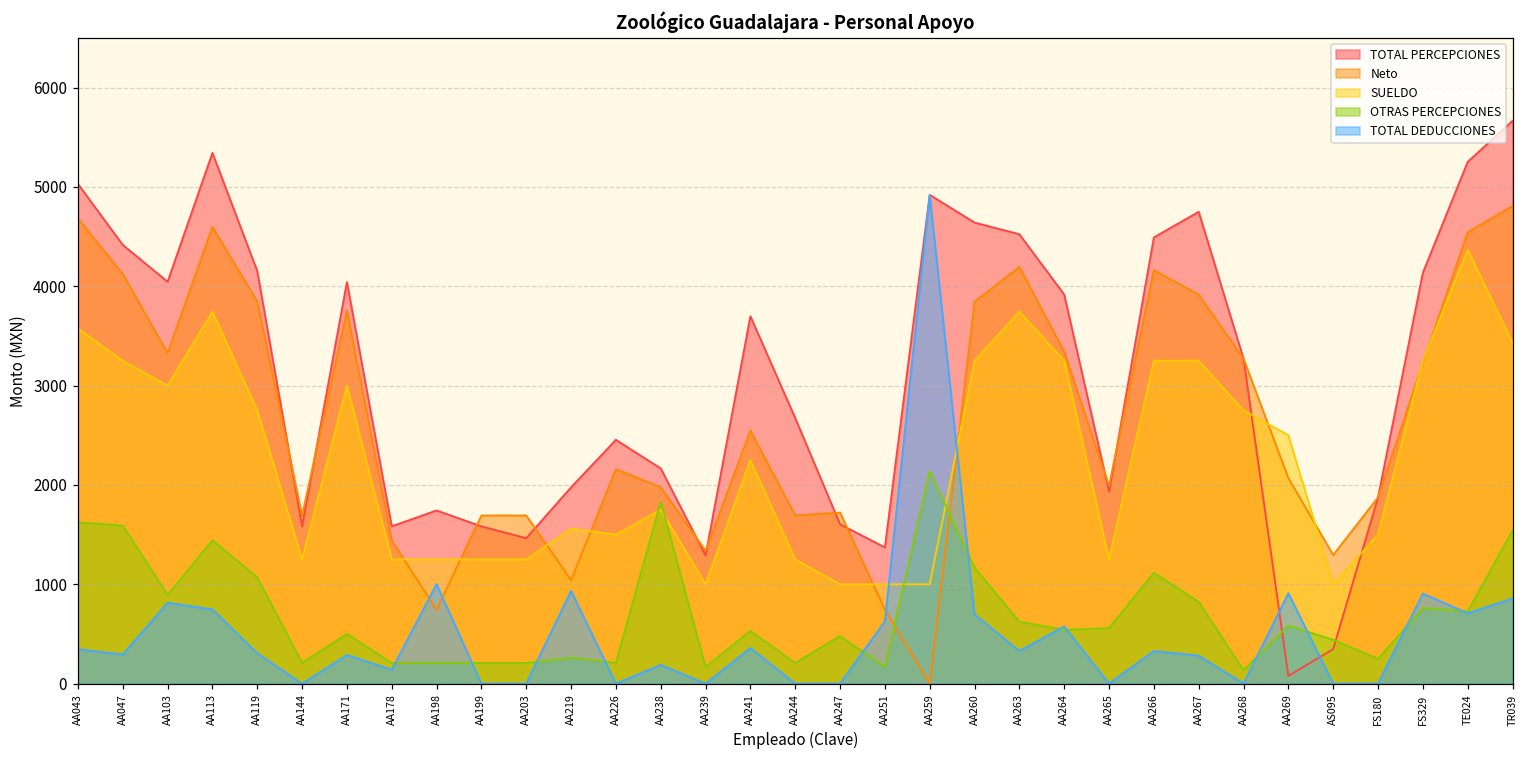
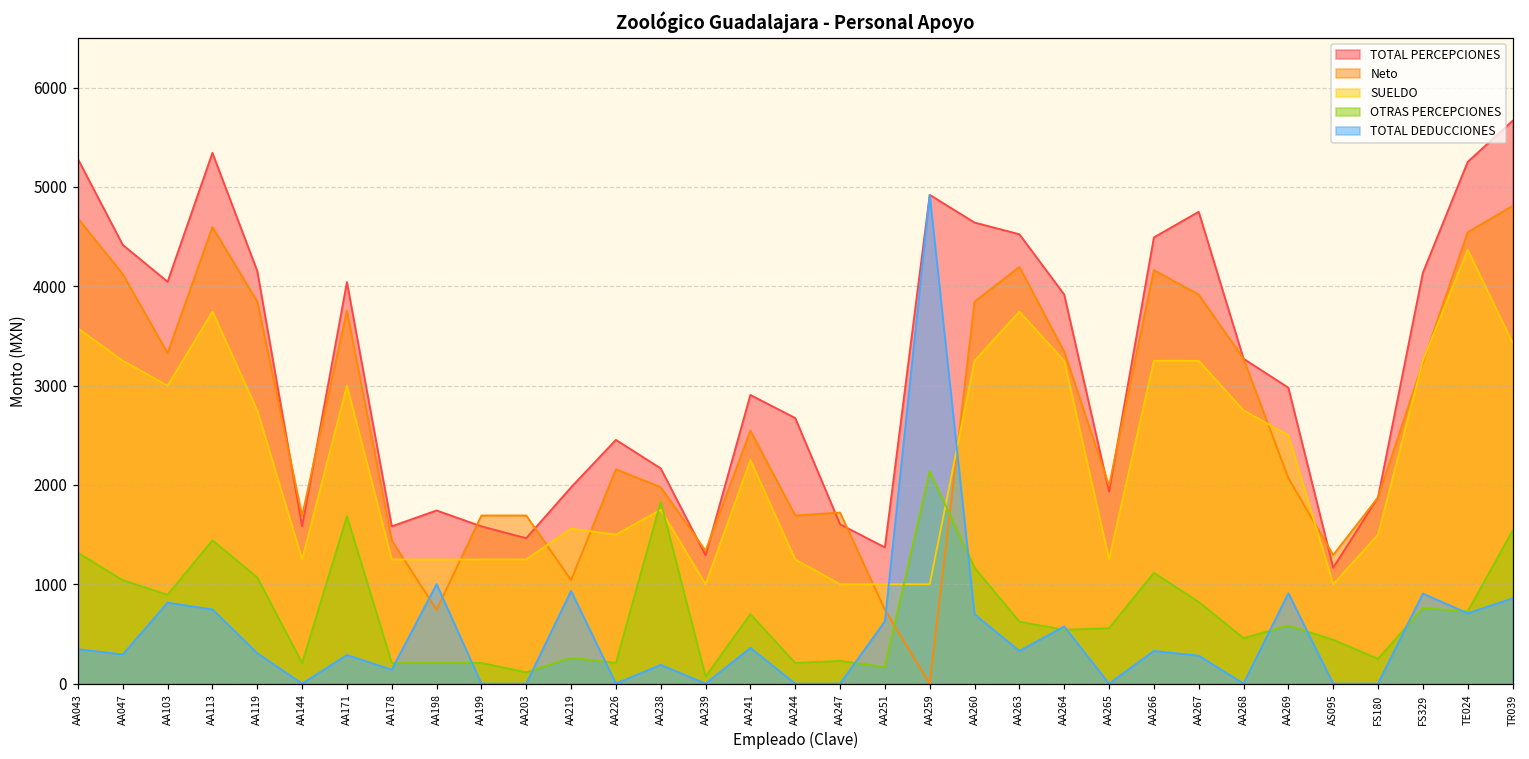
TOTAL PERCEPCIONES, AA043: 5000 -> 5300
OTRAS PERCEPCIONES, AA043: 1600 -> 1300
OTRAS PERCEPCIONES, AA047: 1600 -> 1000
OTRAS PERCEPCIONES, AA171: 500 -> 1700
OTRAS PERCEPCIONES, AA203: 200 -> 100
OTRAS PERCEPCIONES, AA239: 200 -> 100
TOTAL PERCEPCIONES, AA241: 3700 -> 2900
OTRAS PERCEPCIONES, AA241: 500 -> 700
OTRAS PERCEPCIONES, AA247: 500 -> 200
OTRAS PERCEPCIONES, AA268: 100 -> 500
TOTAL PERCEPCIONES, AA269: 100 -> 3000
TOTAL PERCEPCIONES, AS095: 300 -> 1200
